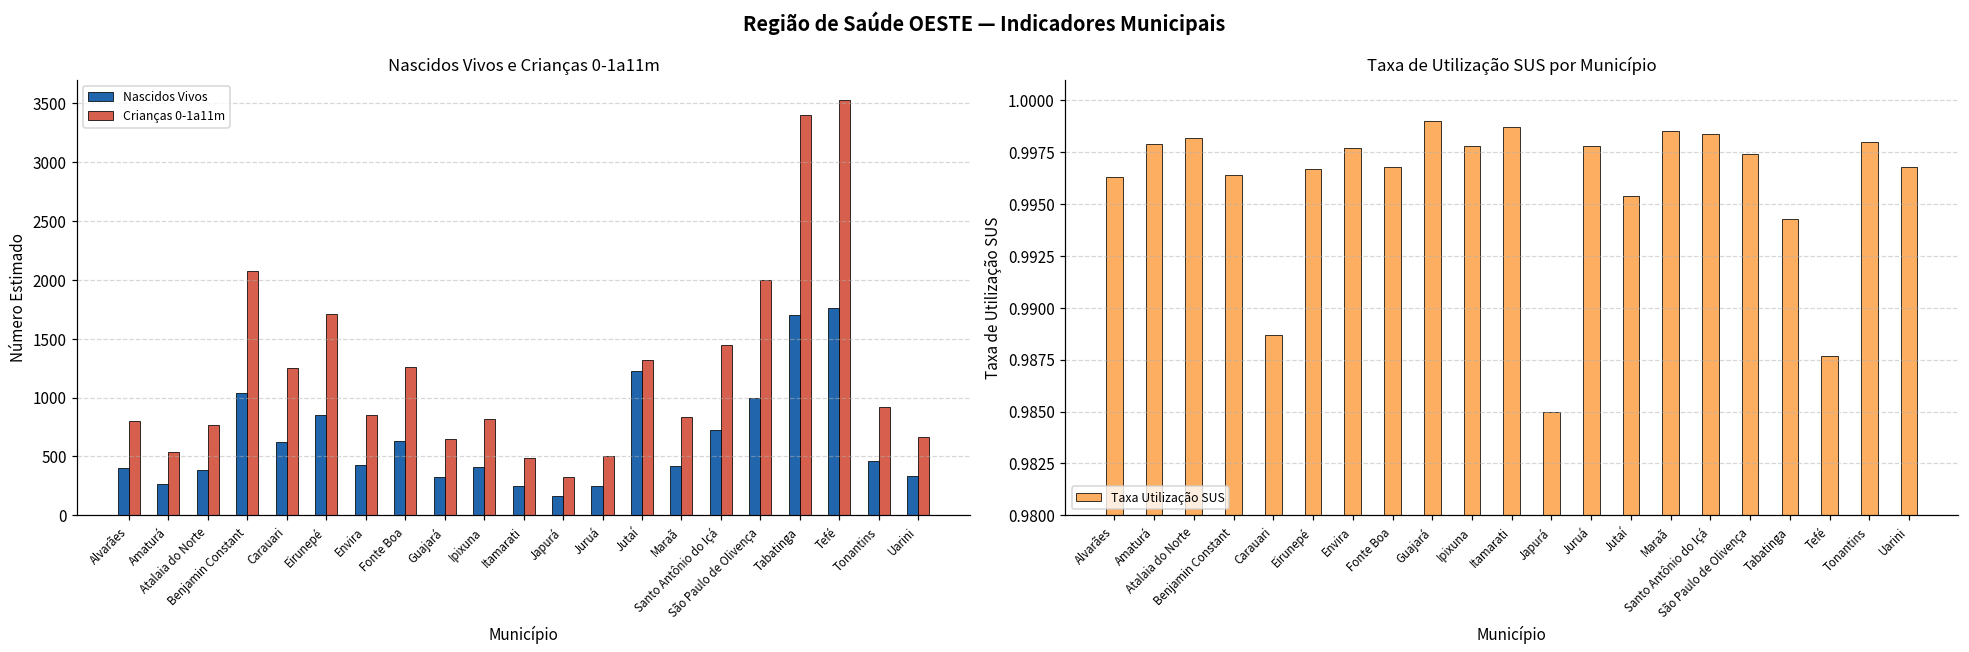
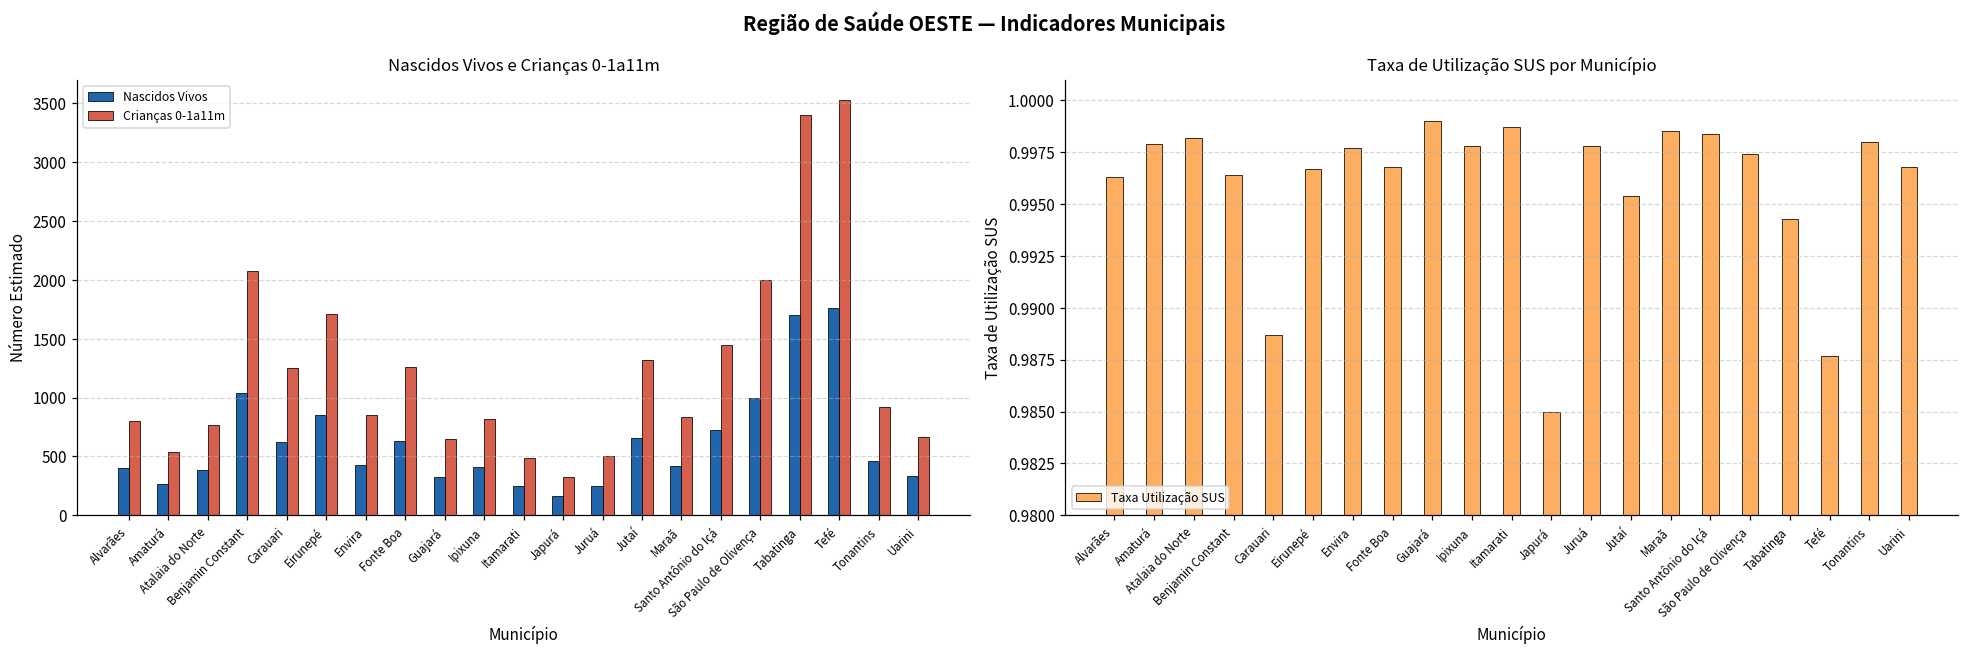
Nascidos Vivos e Crianças 0-1a11m, Nascidos Vivos, Jutaí: 1230 -> 660
